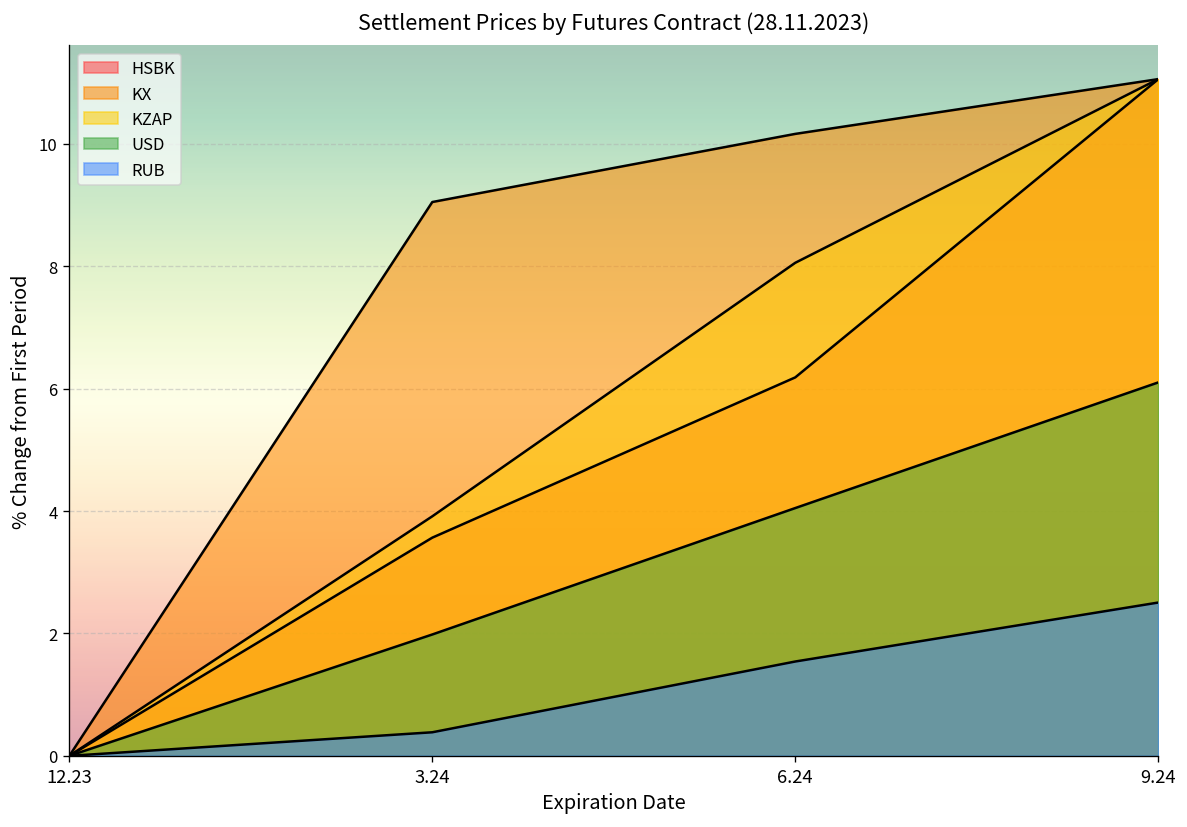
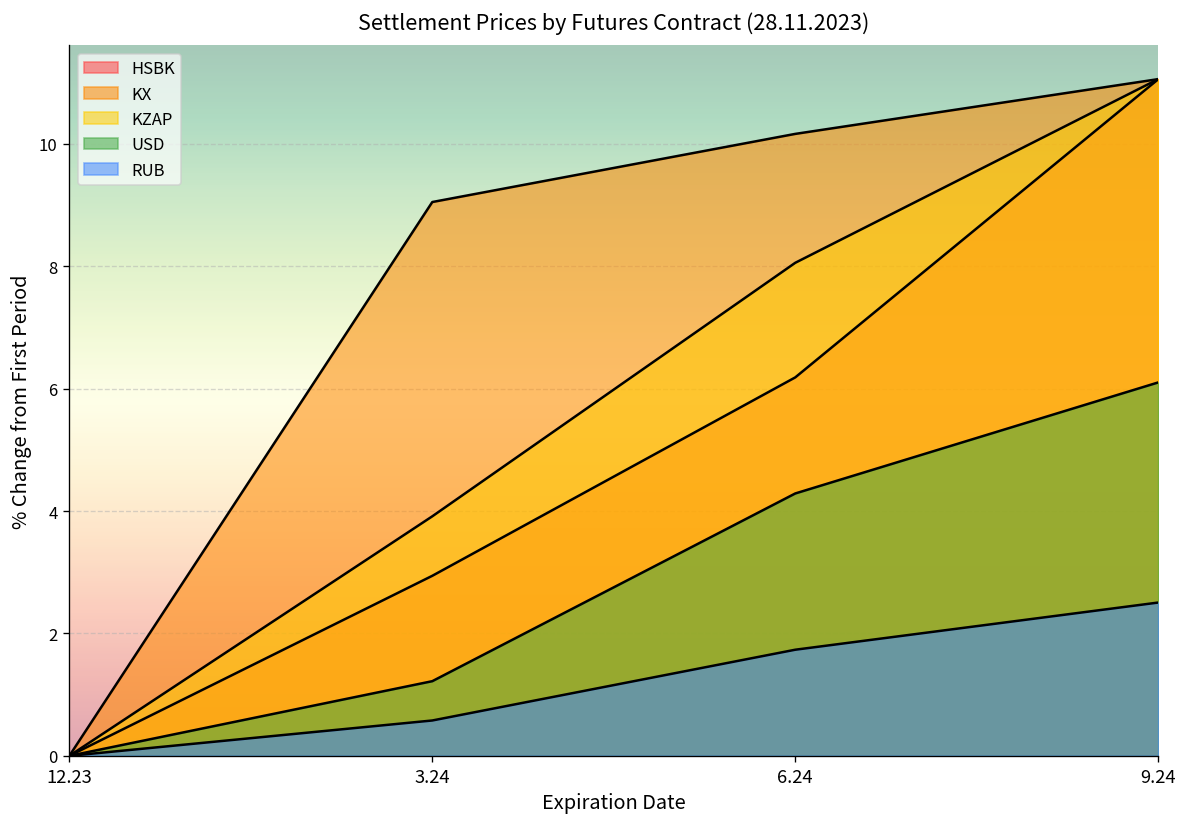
HSBK, 3.24: 3.6 -> 2.9
USD, 3.24: 2.0 -> 1.2
RUB, 3.24: 0.4 -> 0.6
USD, 6.24: 4.0 -> 4.3
RUB, 6.24: 1.5 -> 1.7
